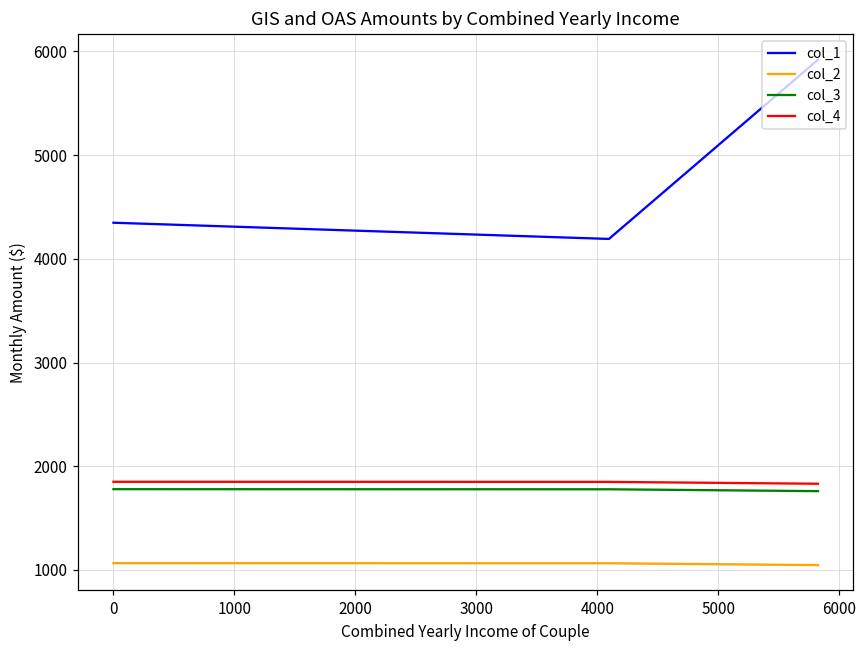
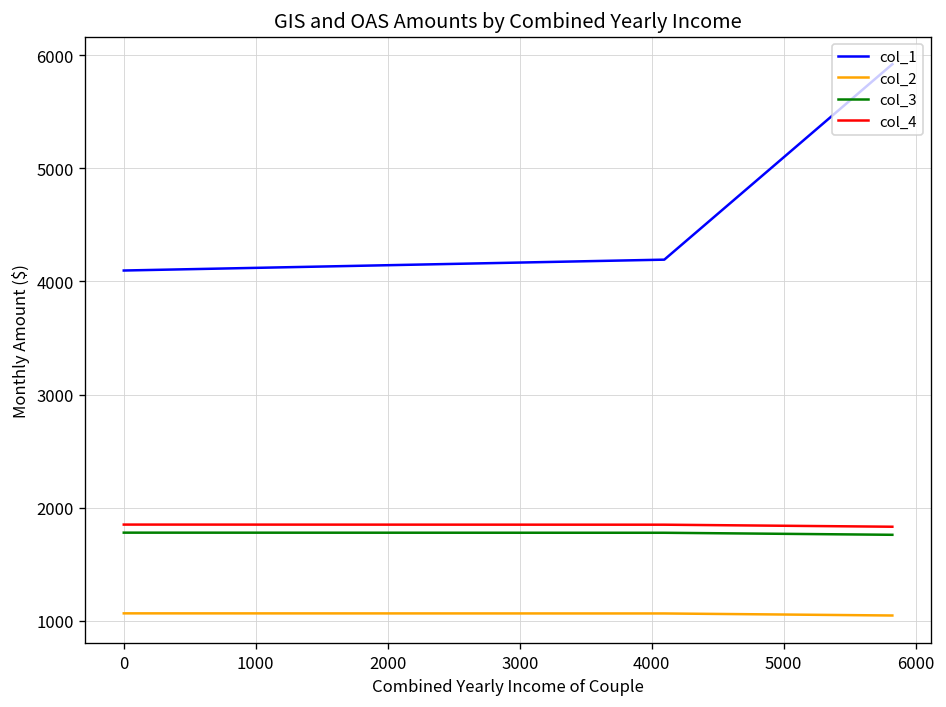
col_1, 0: 4300 -> 4100
